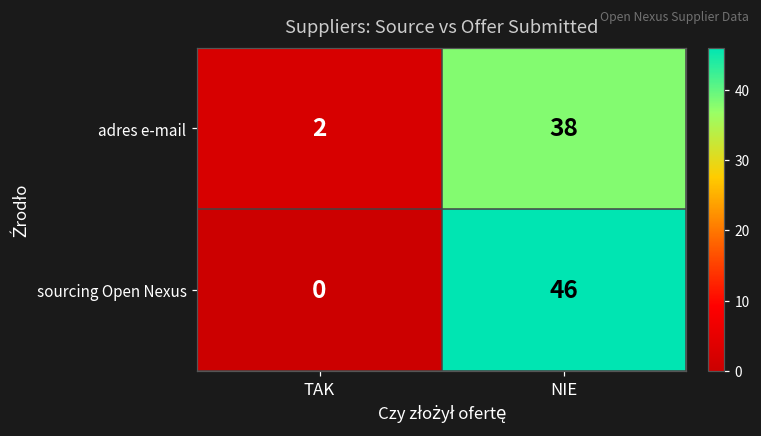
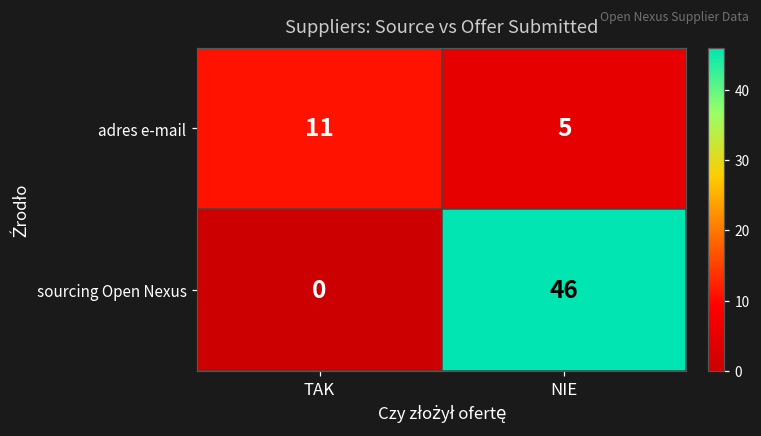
adres e-mail, TAK: 2 -> 11
adres e-mail, NIE: 38 -> 5
